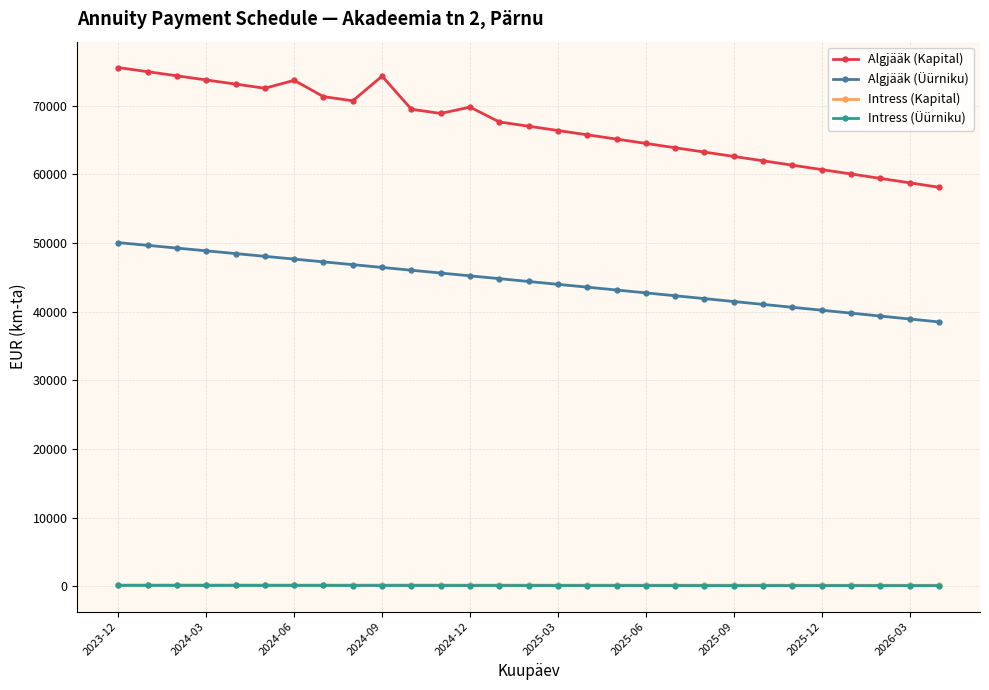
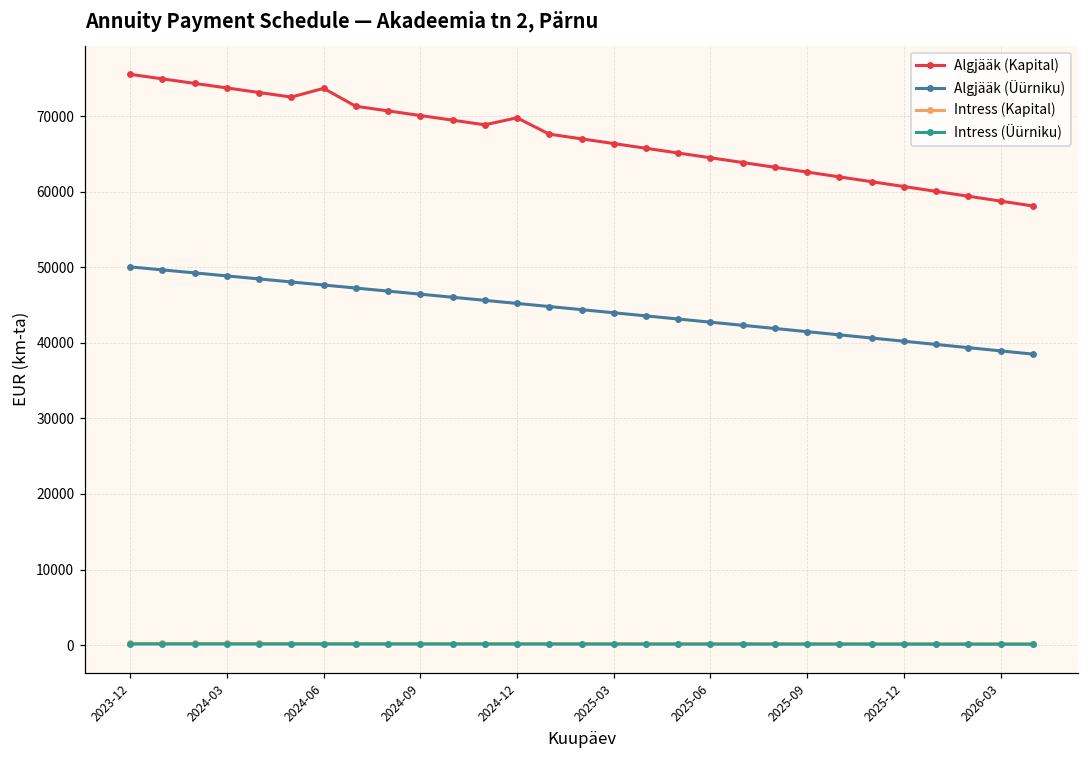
Algjääk (Kapital), 2024-09: 74000 -> 70000
